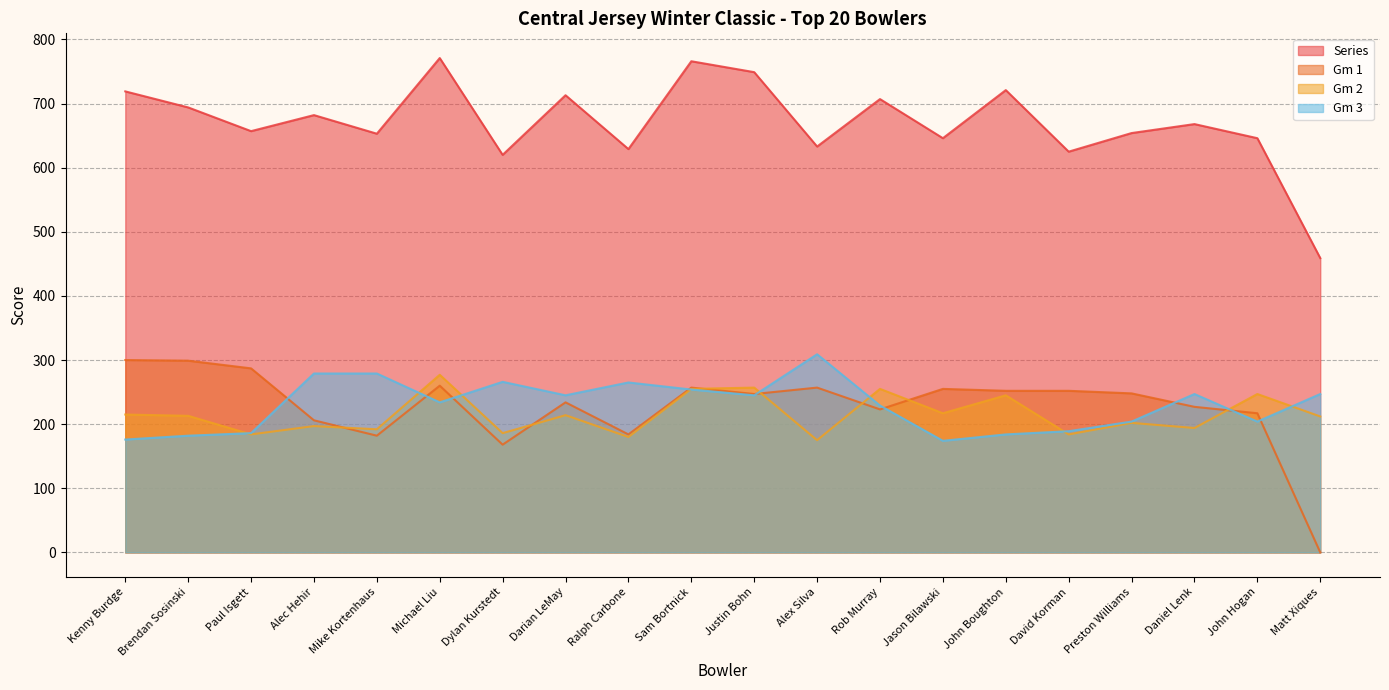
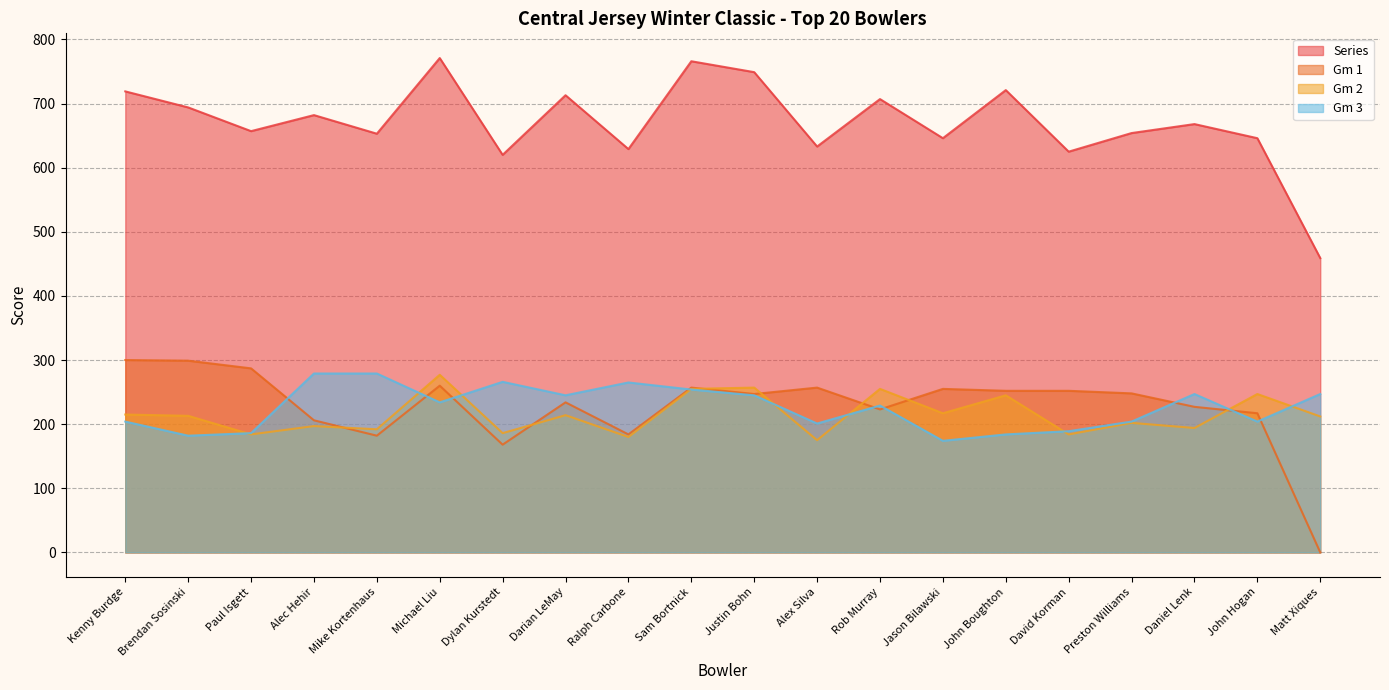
Gm 3, Kenny Burdge: 180 -> 200
Gm 3, Alex Silva: 310 -> 200
